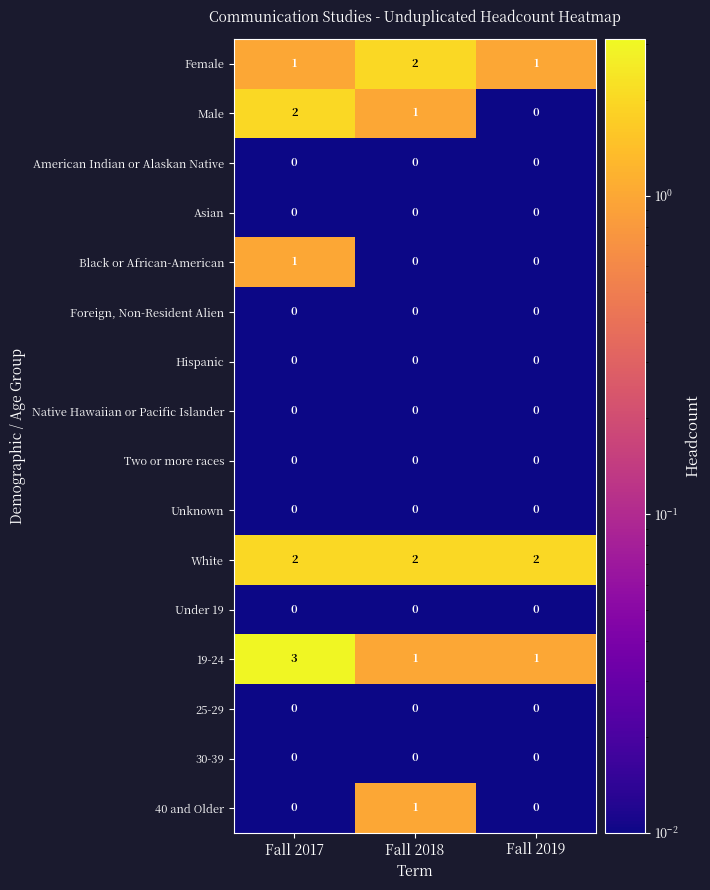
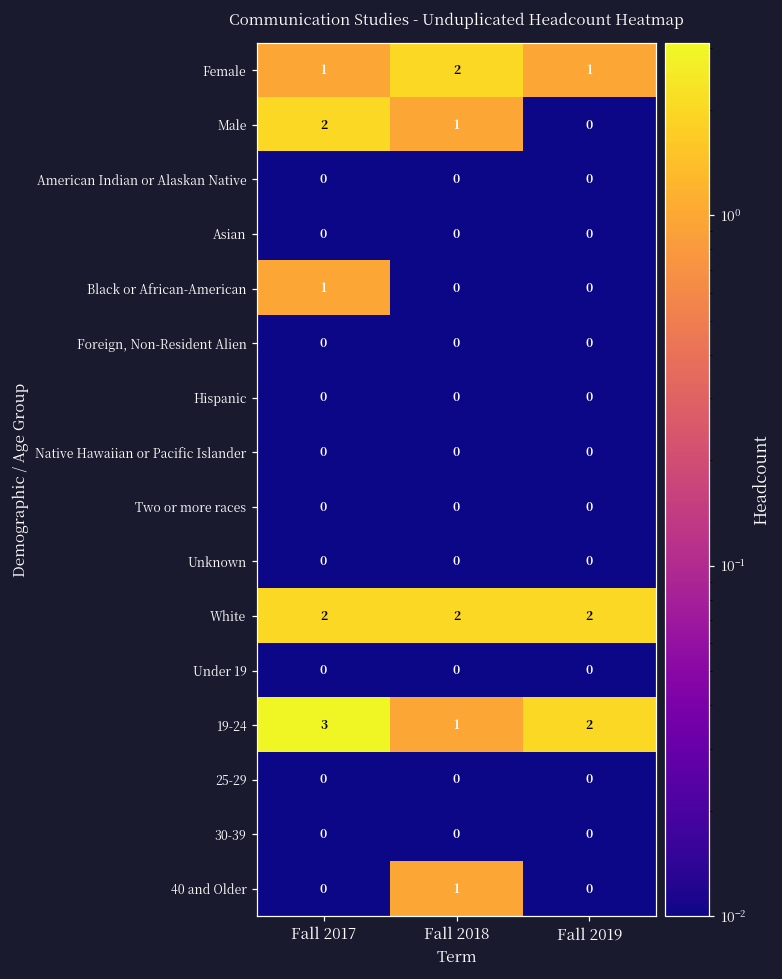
19-24, Fall 2019: 1 -> 2
